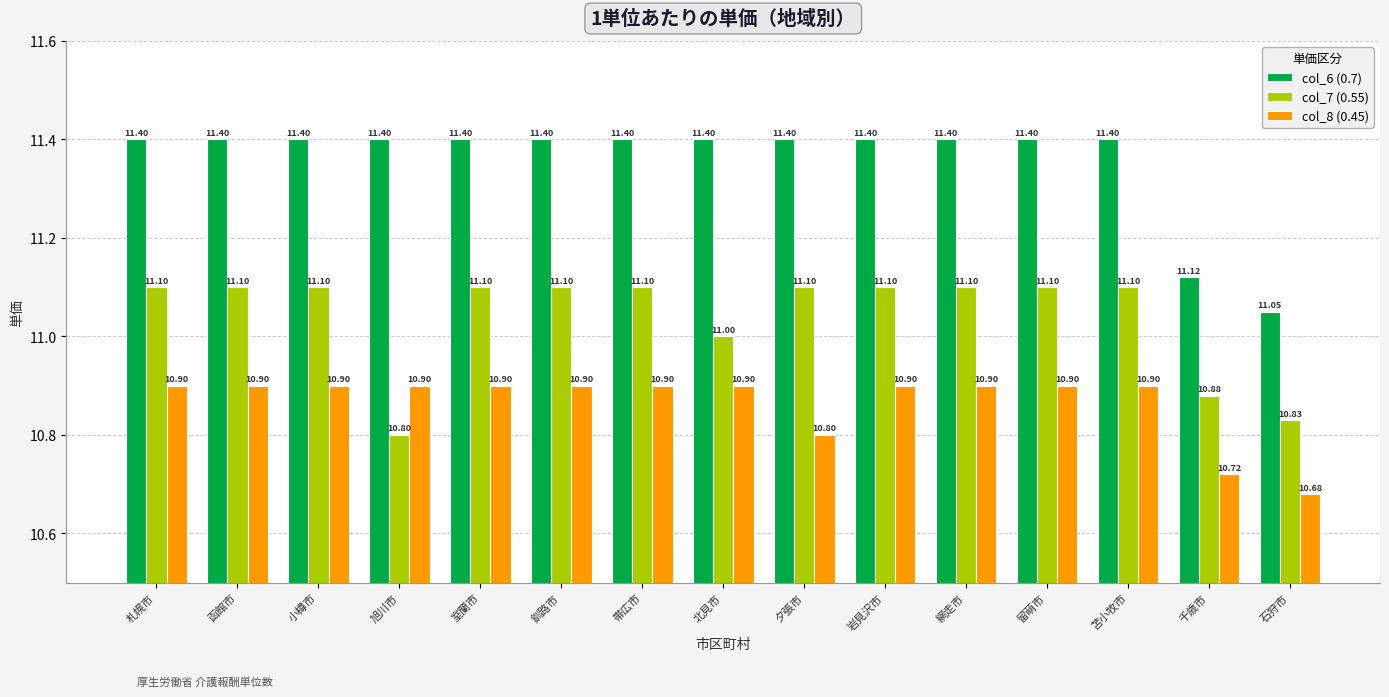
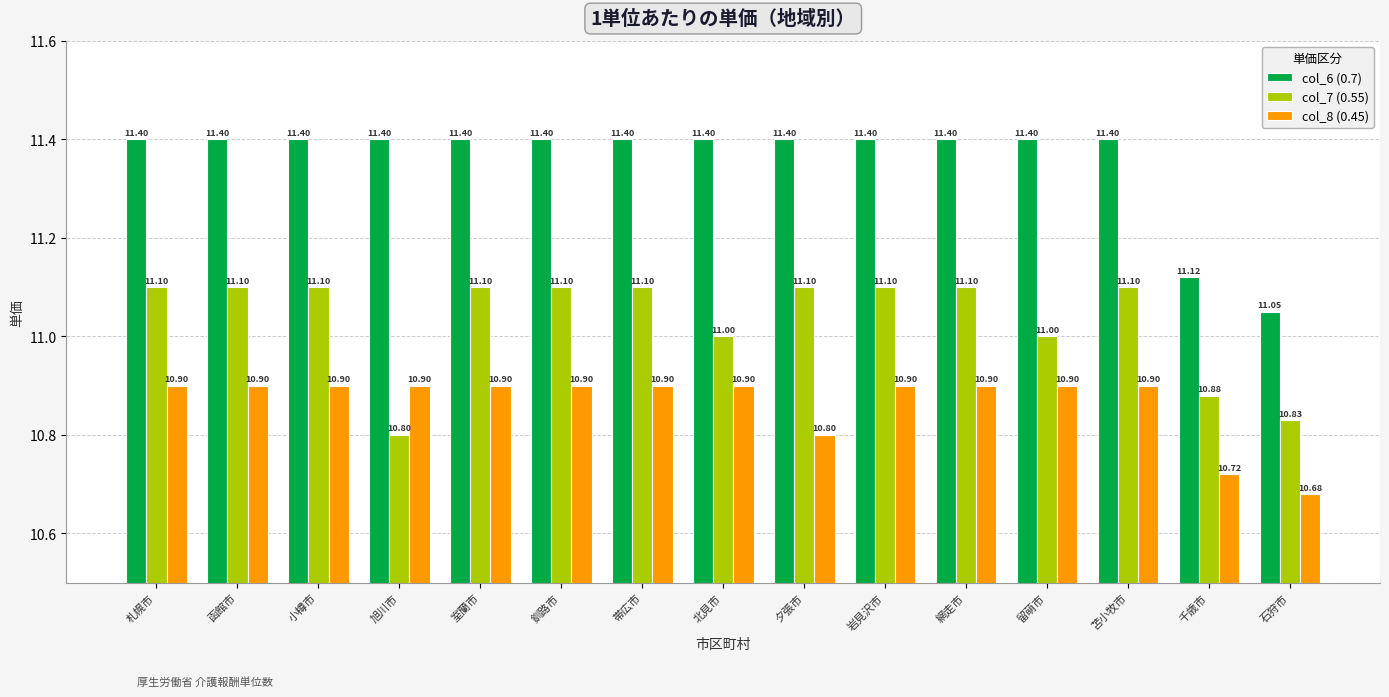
col_7 (0.55), 留萌市: 11.10 -> 11.00
